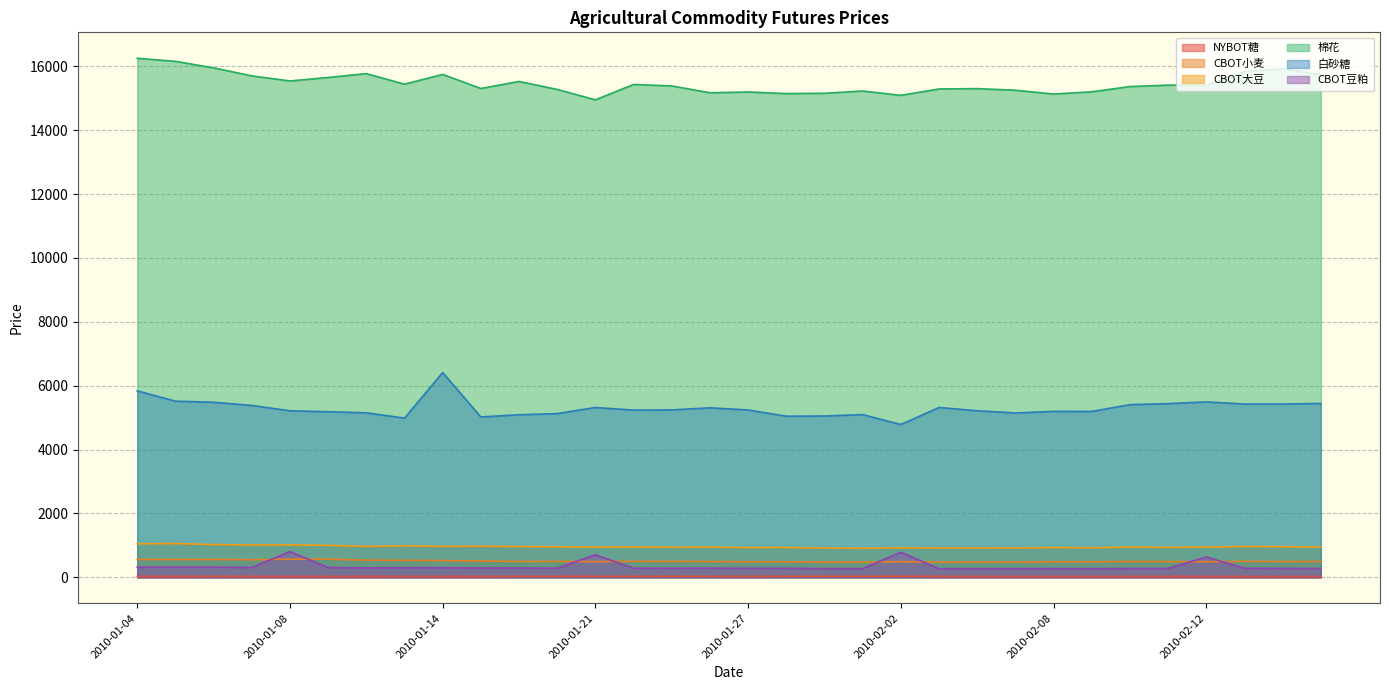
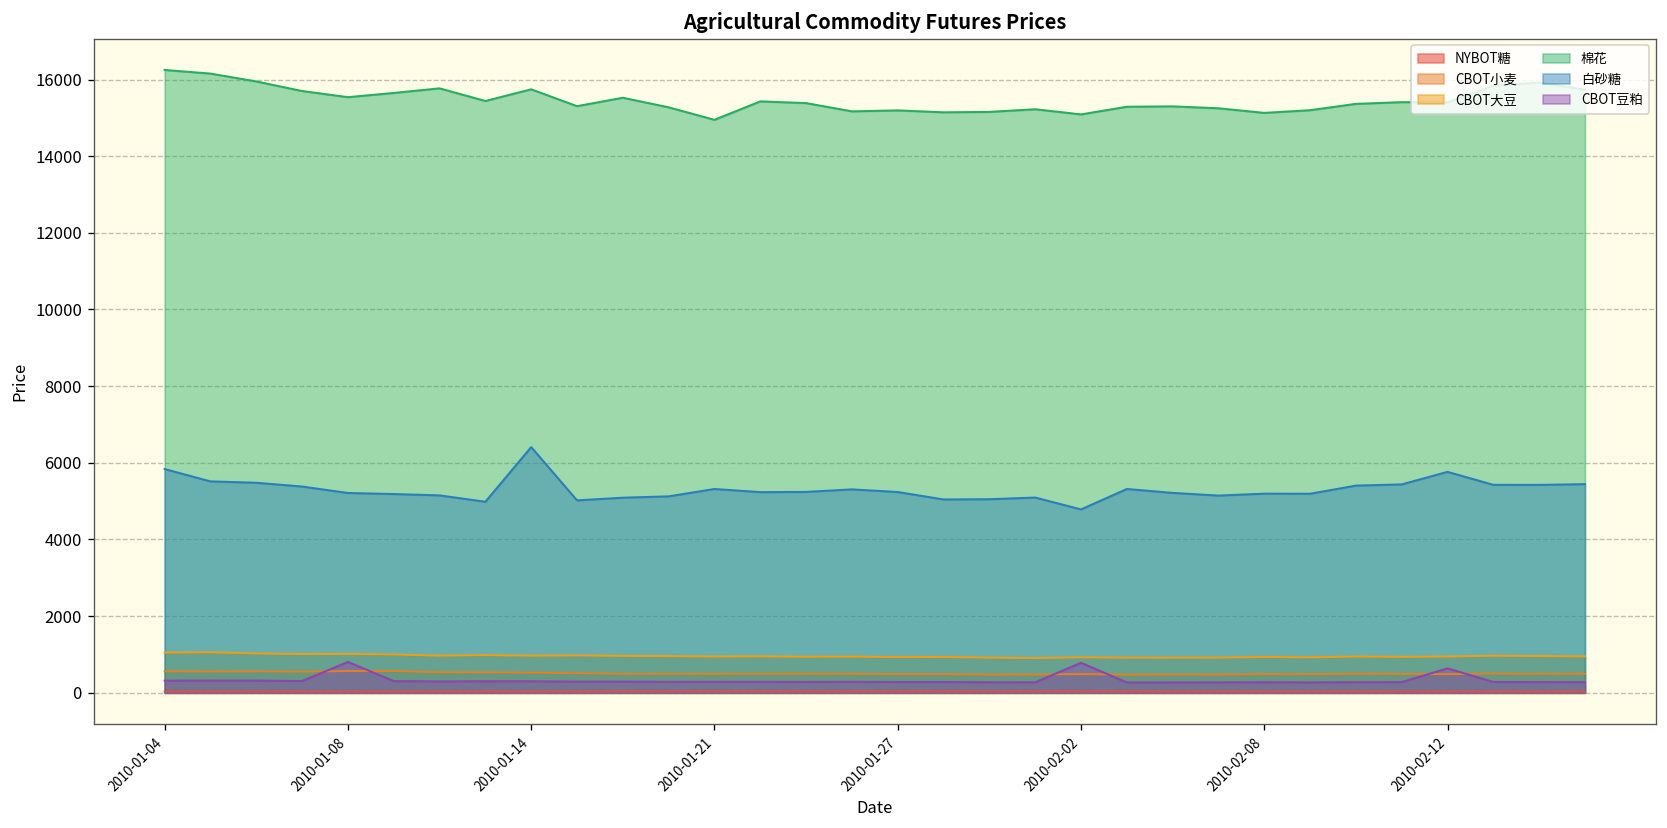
CBOT豆粕, 2010-01-21: 700 -> 300
白砂糖, 2010-02-12: 5500 -> 5800
